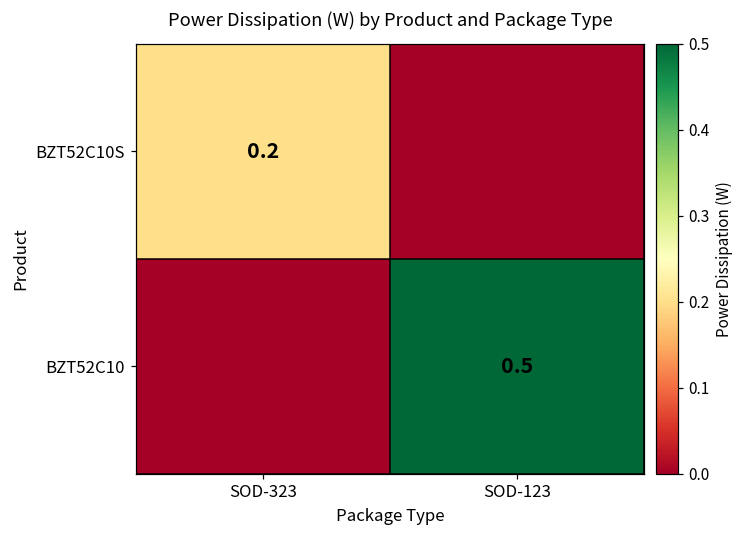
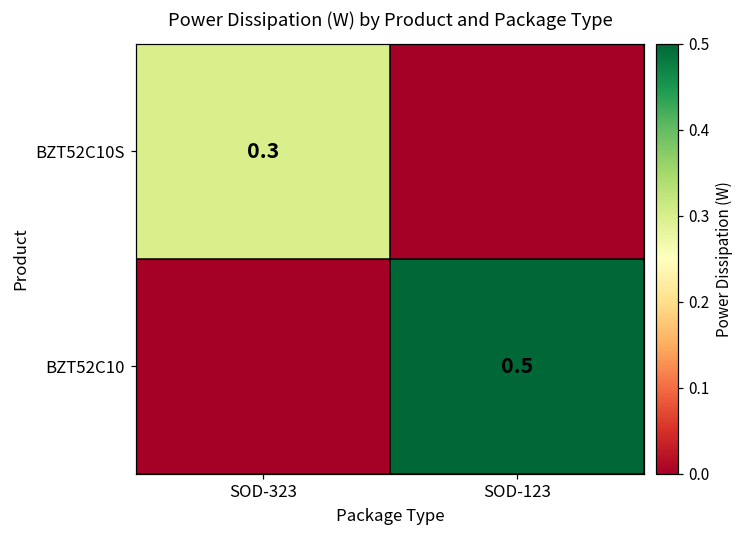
BZT52C10S, SOD-323: 0.2 -> 0.3
